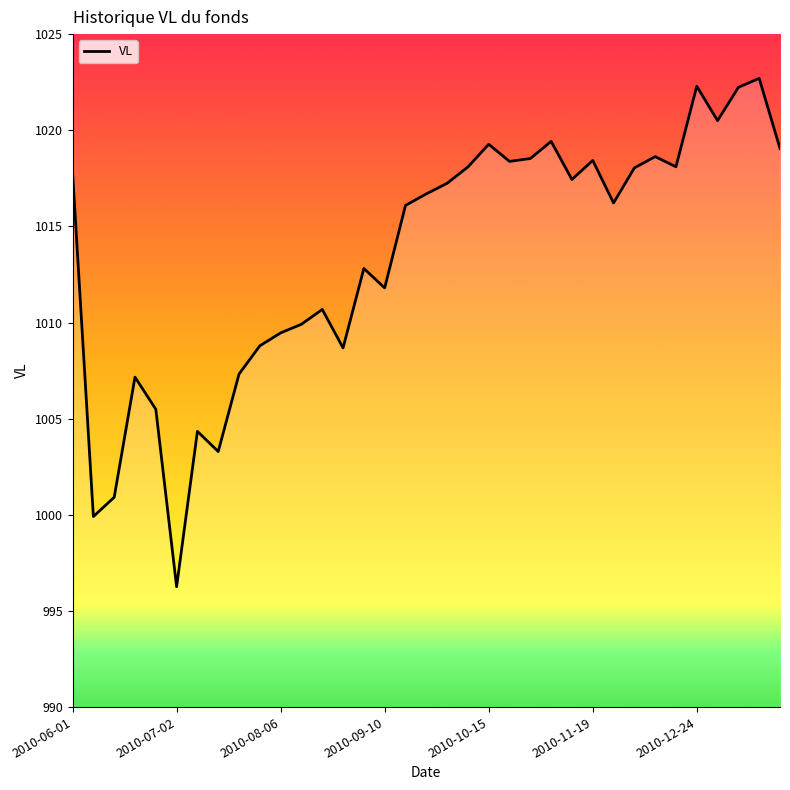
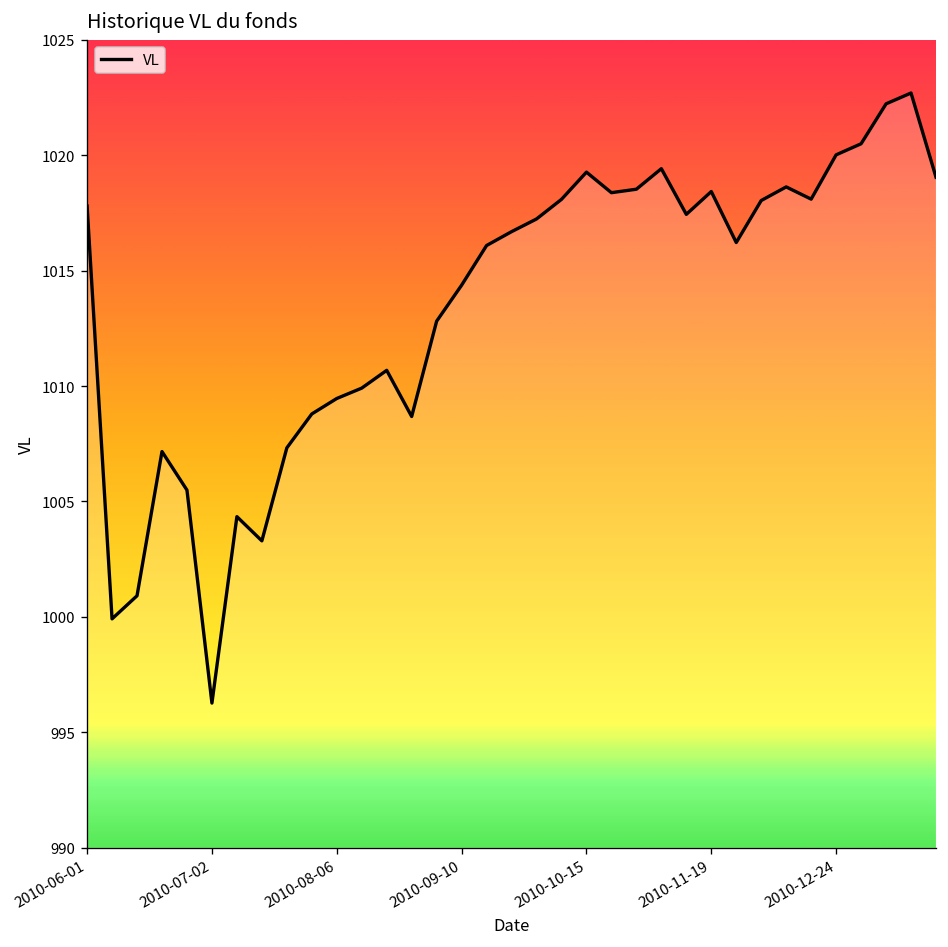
2010-09-10: 1011.8 -> 1014.4
2010-12-24: 1022.3 -> 1020.0
